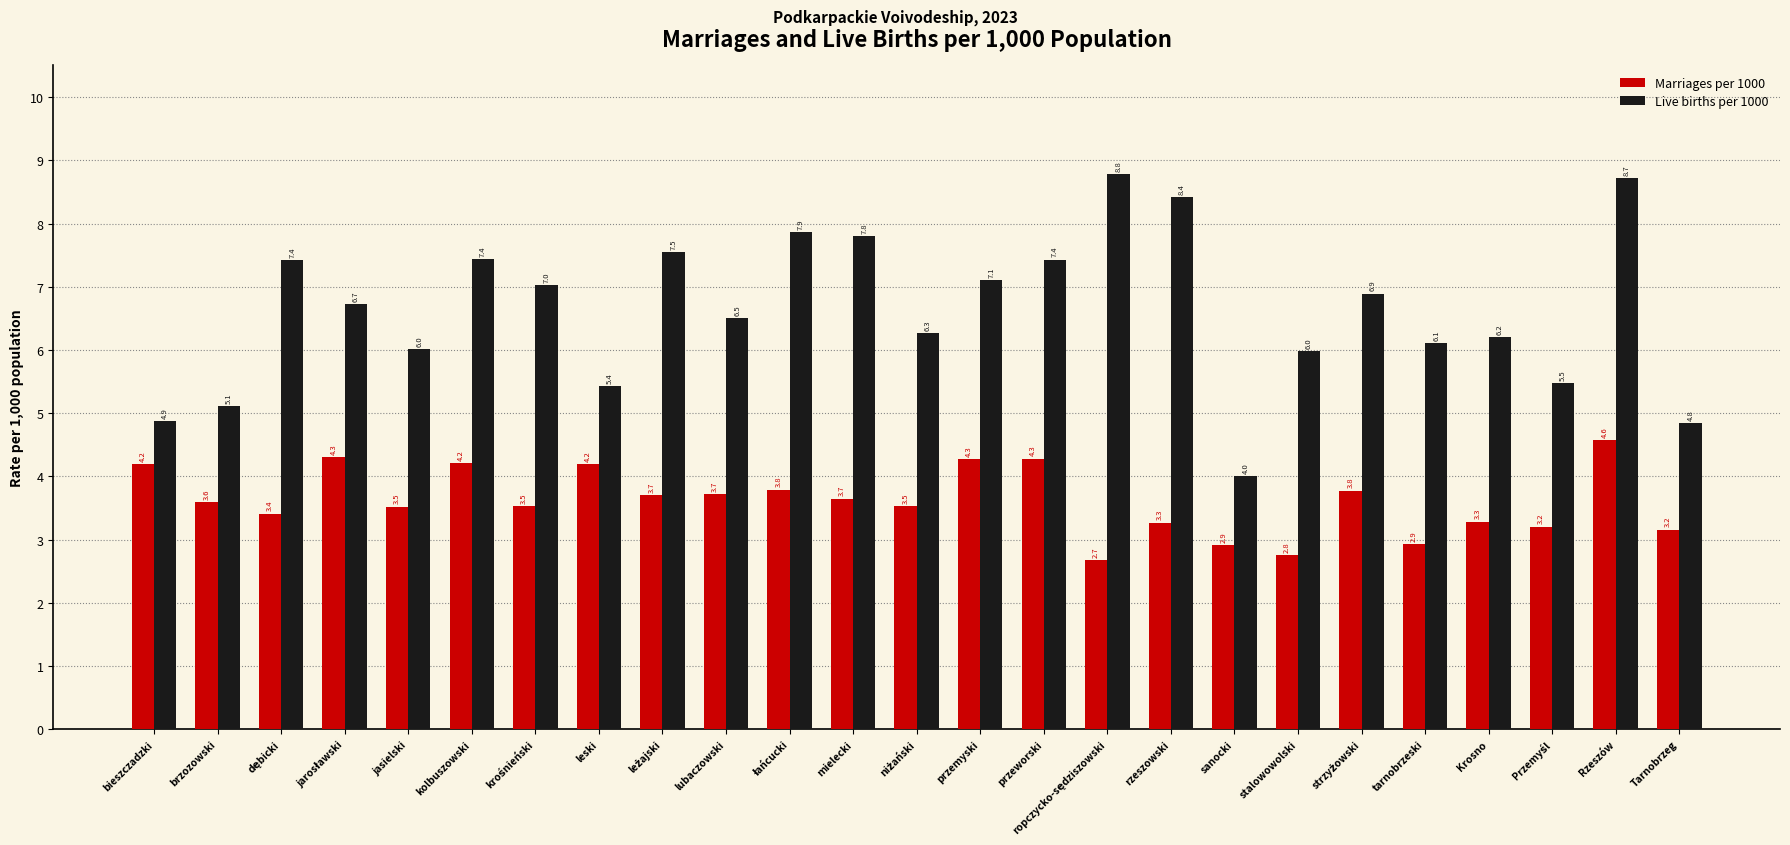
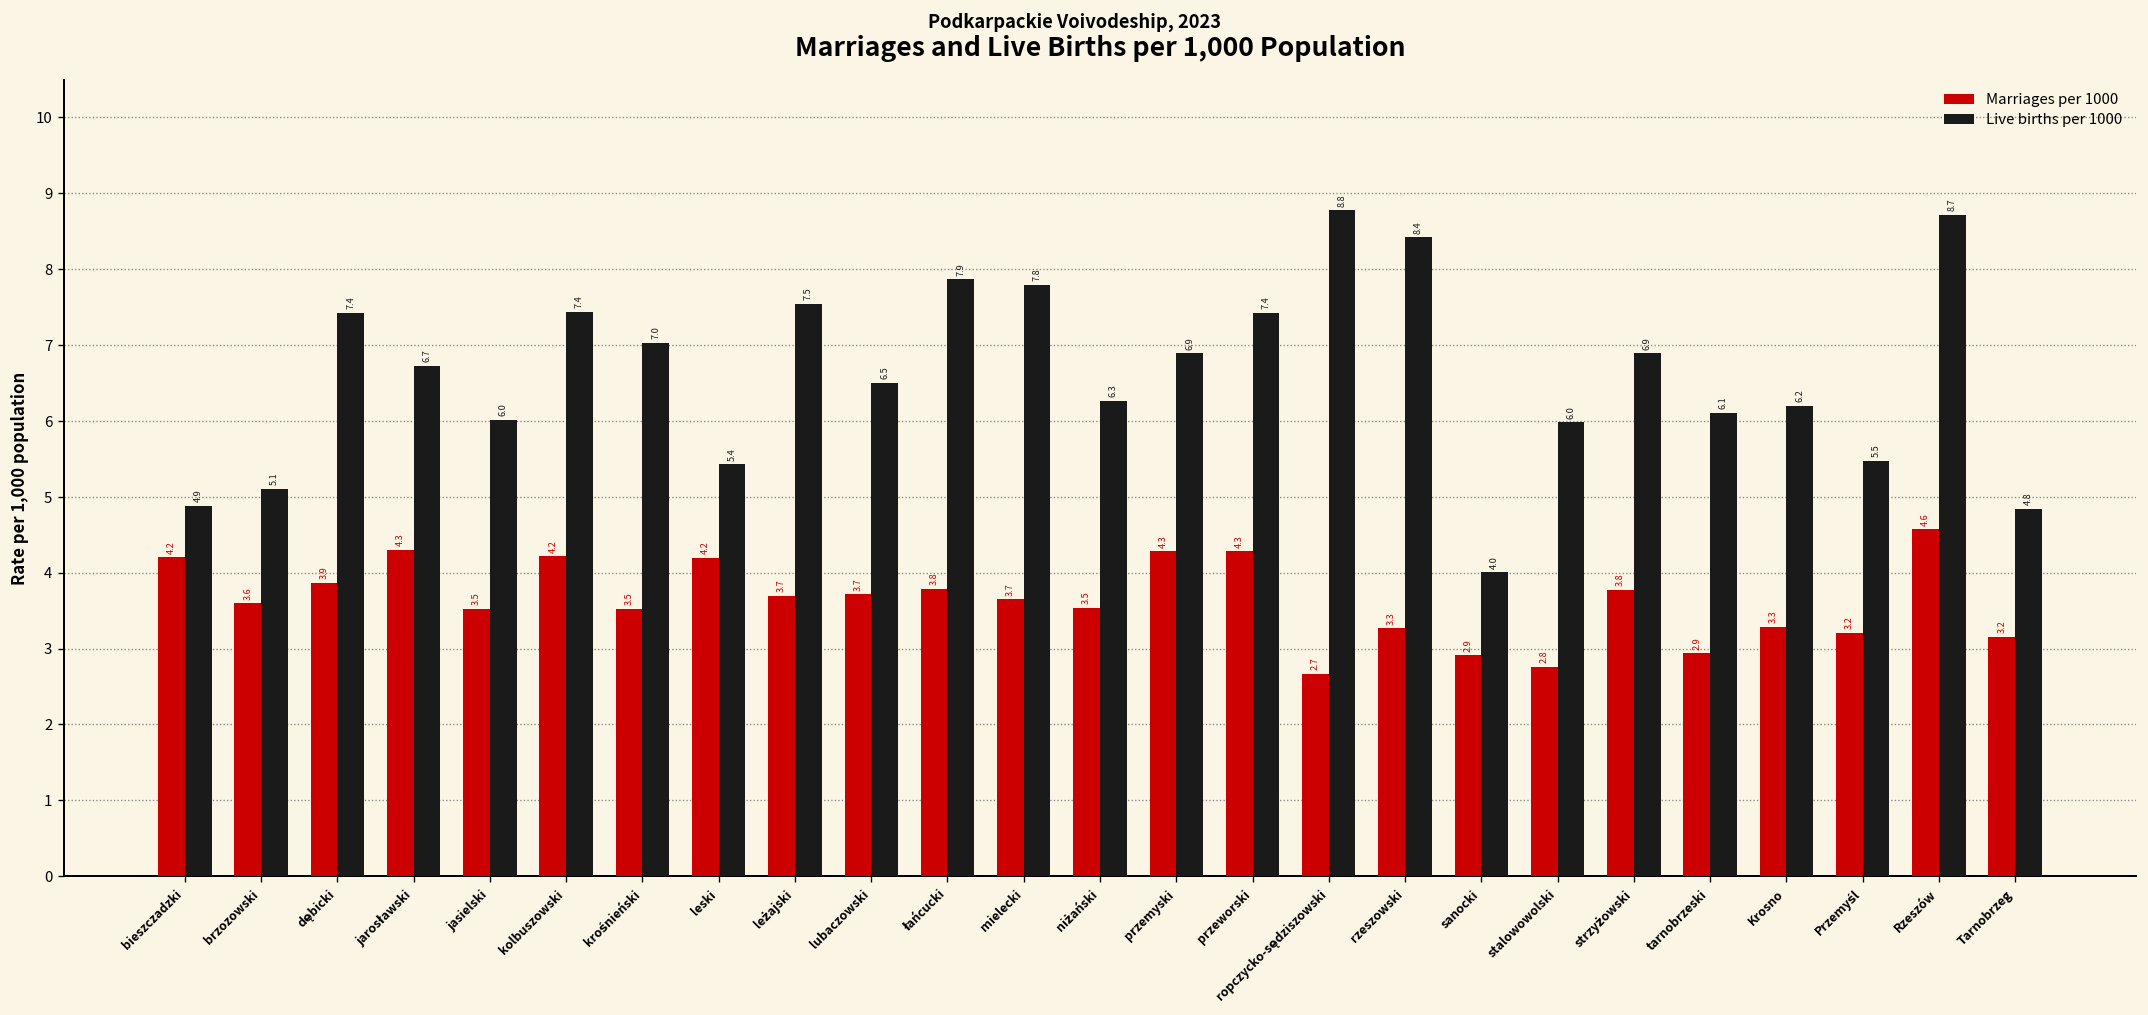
Marriages per 1000, dębicki: 3.4 -> 3.9
Live births per 1000, przemyski: 7.1 -> 6.9
